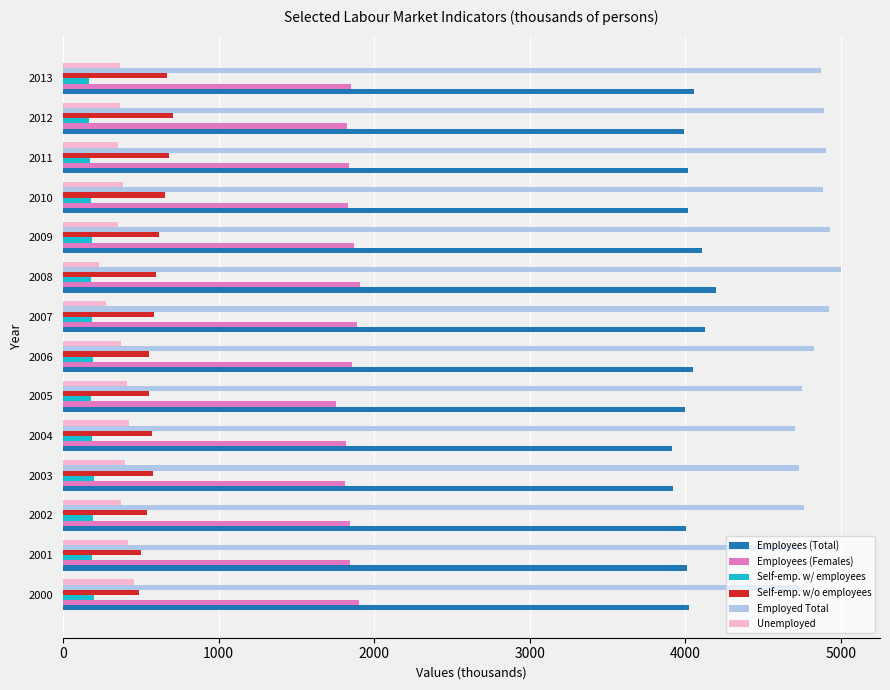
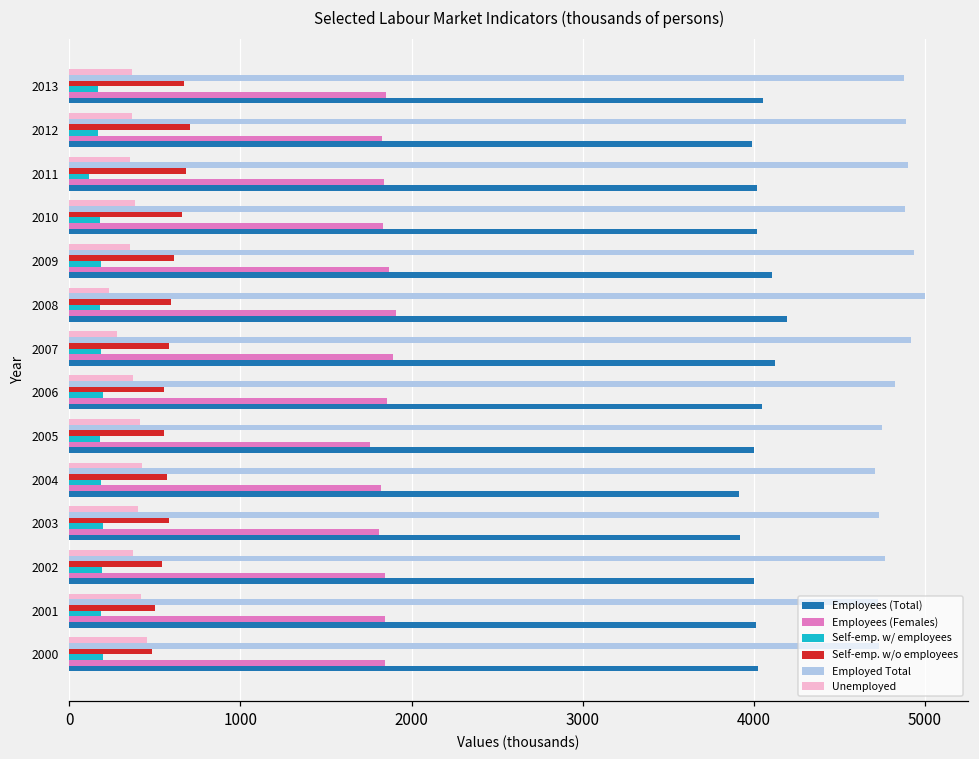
Self-emp. w/ employees, 2011: 180 -> 110
Employees (Females), 2000: 1900 -> 1850
